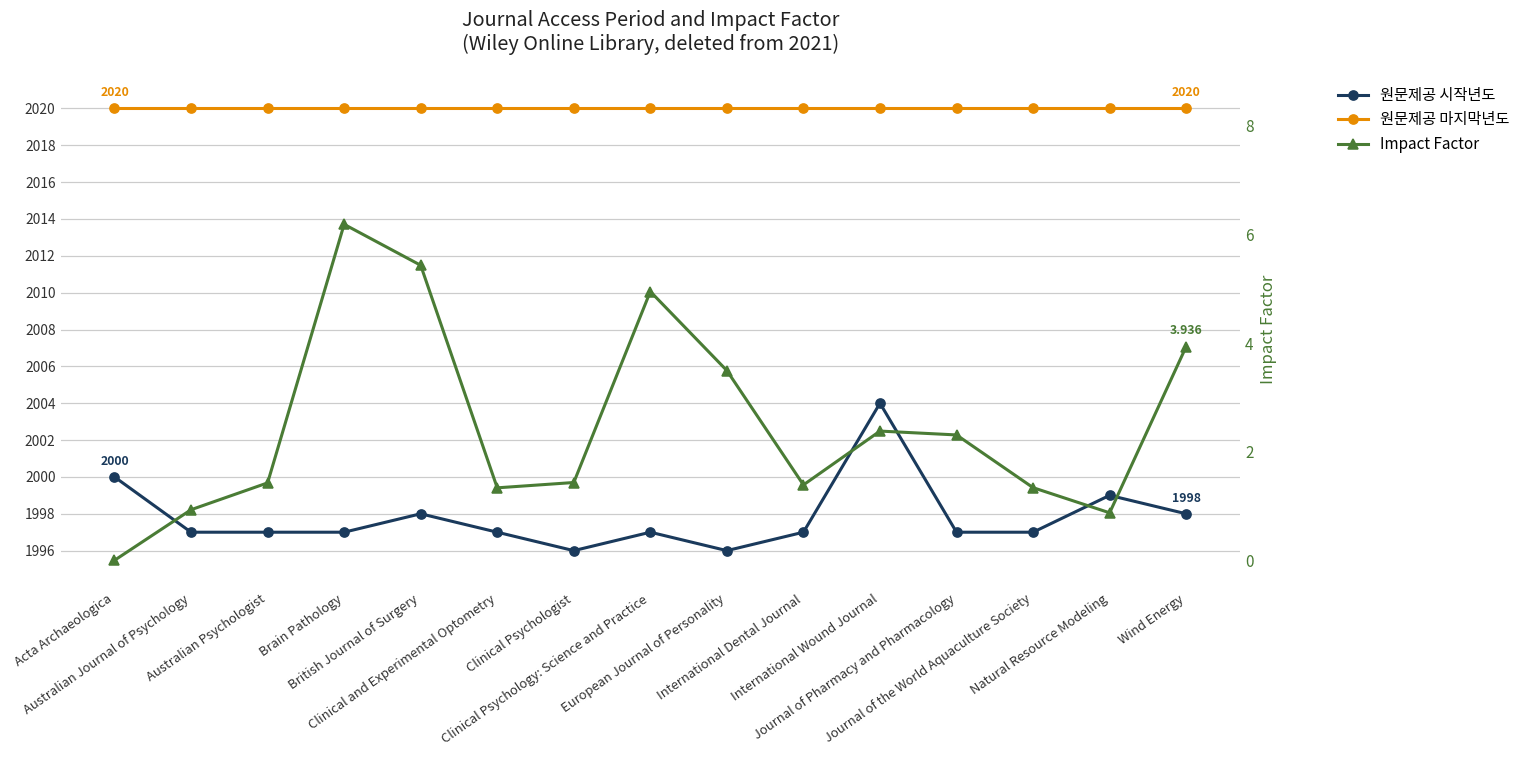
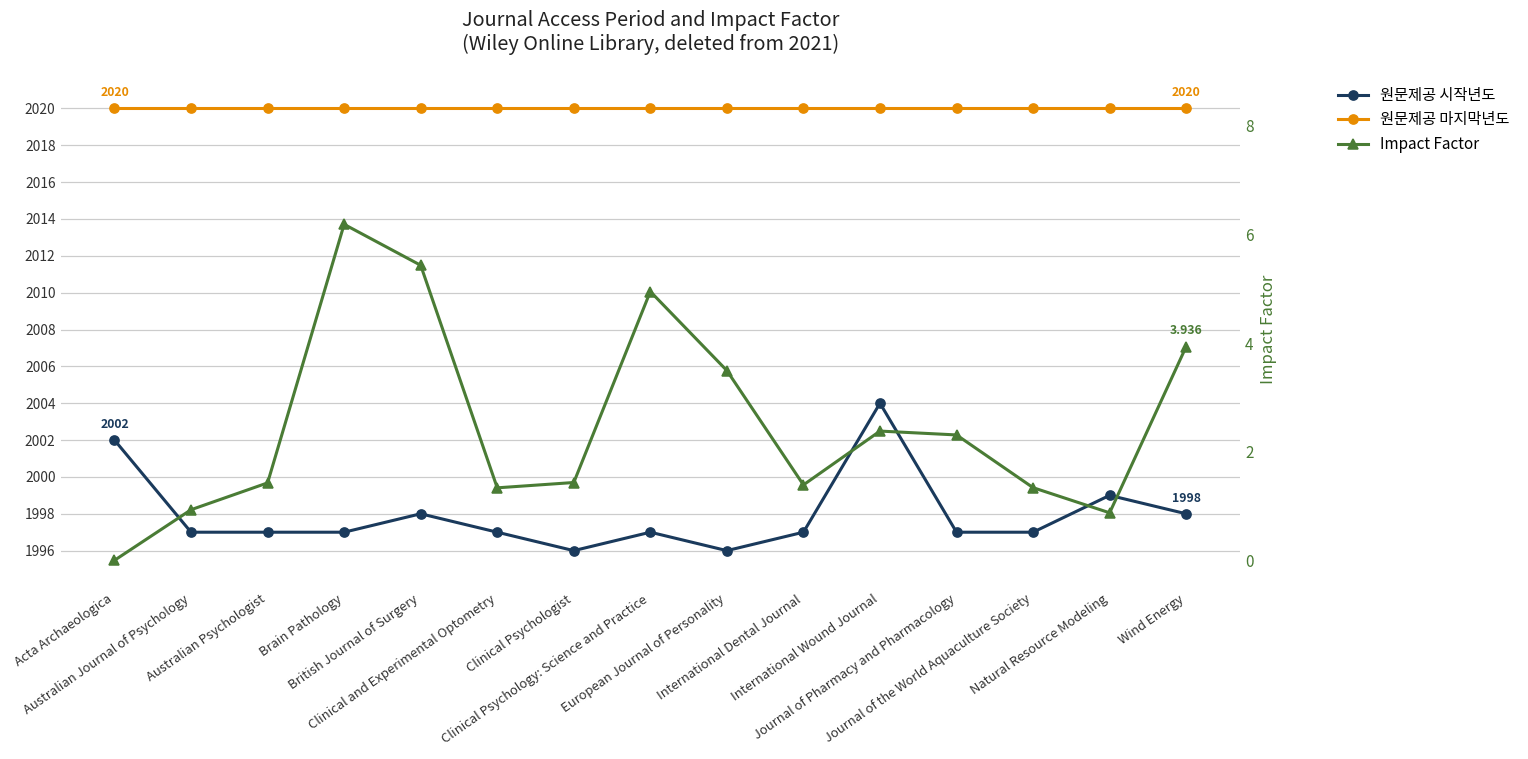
원문제공 시작년도, Acta Archaeologica: 2000 -> 2002
